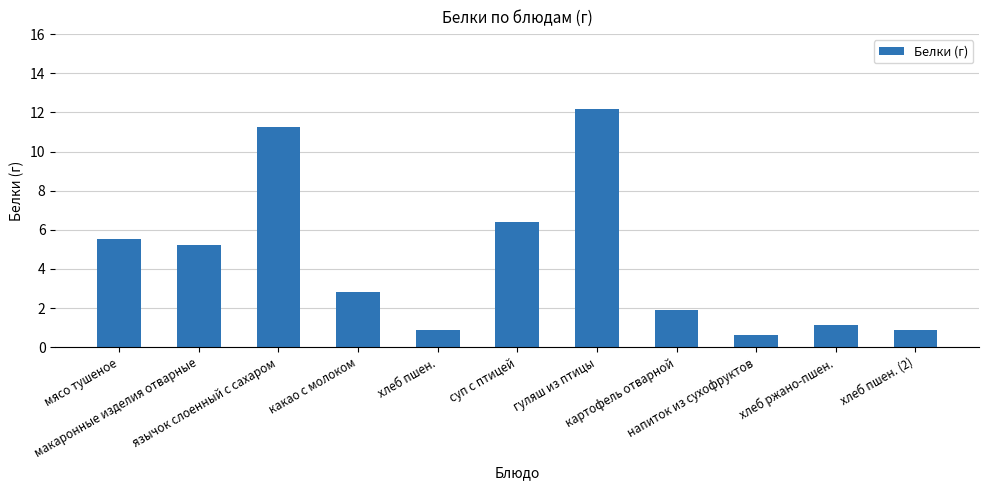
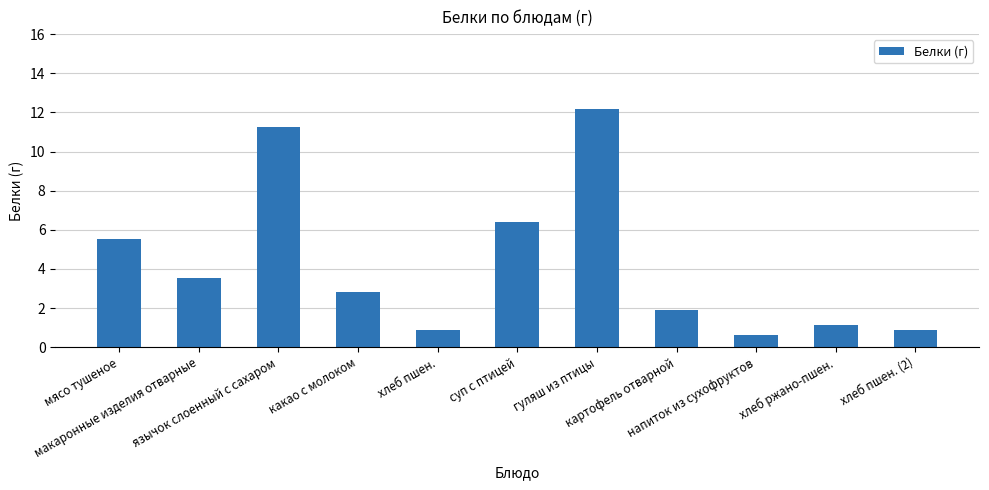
макаронные изделия отварные: 5.2 -> 3.5
